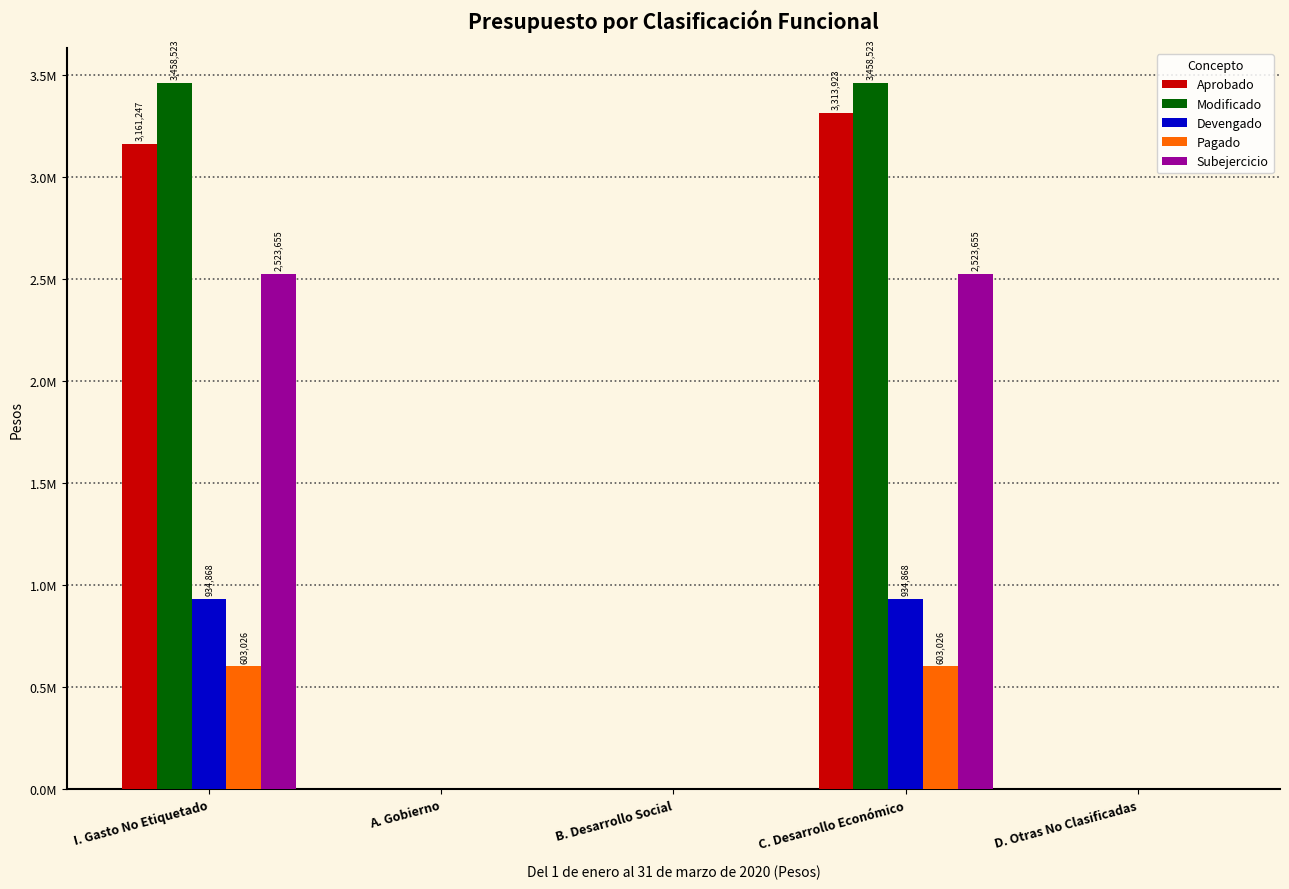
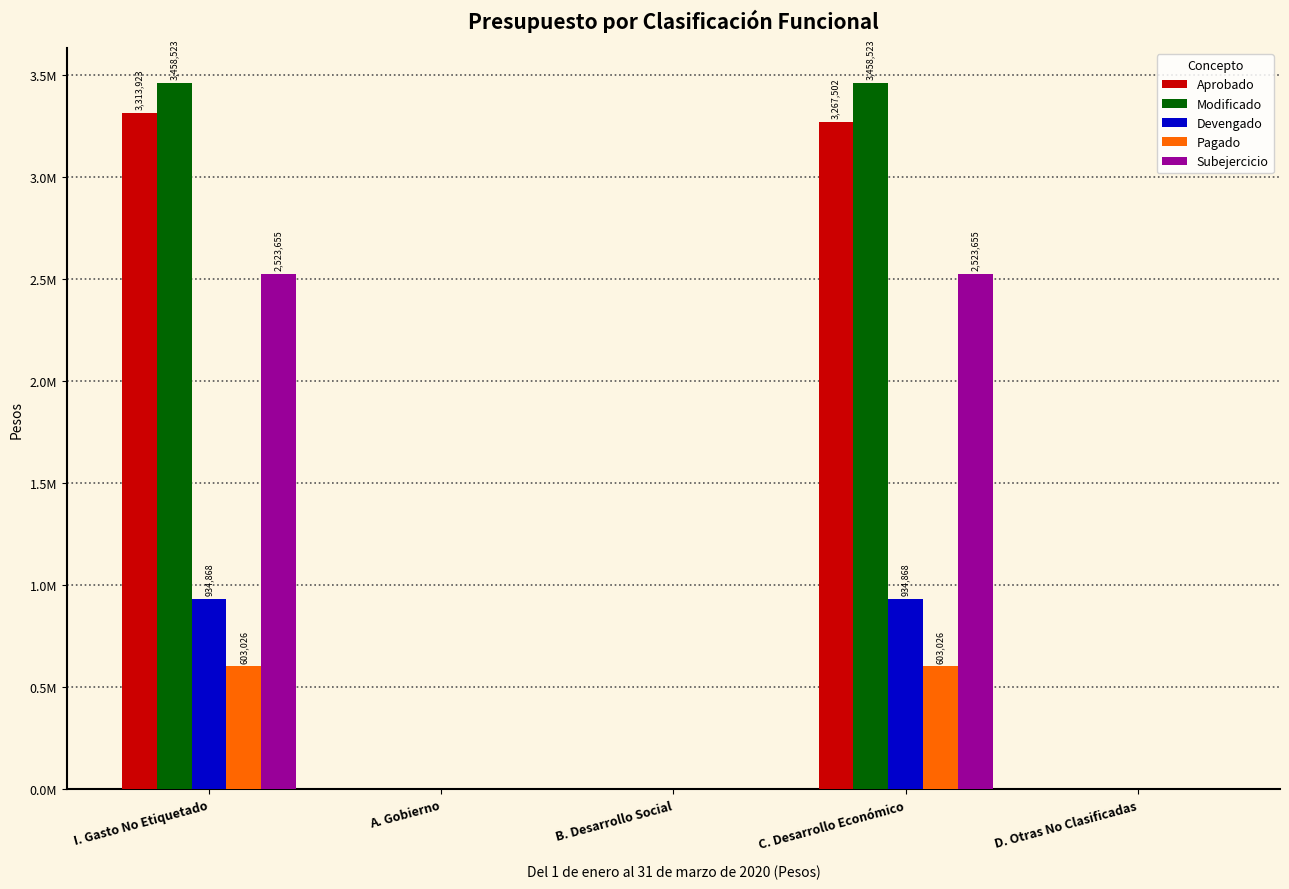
Aprobado, I. Gasto No Etiquetado: 3,161,247 -> 3,313,923
Aprobado, C. Desarrollo Económico: 3,313,923 -> 3,267,502
